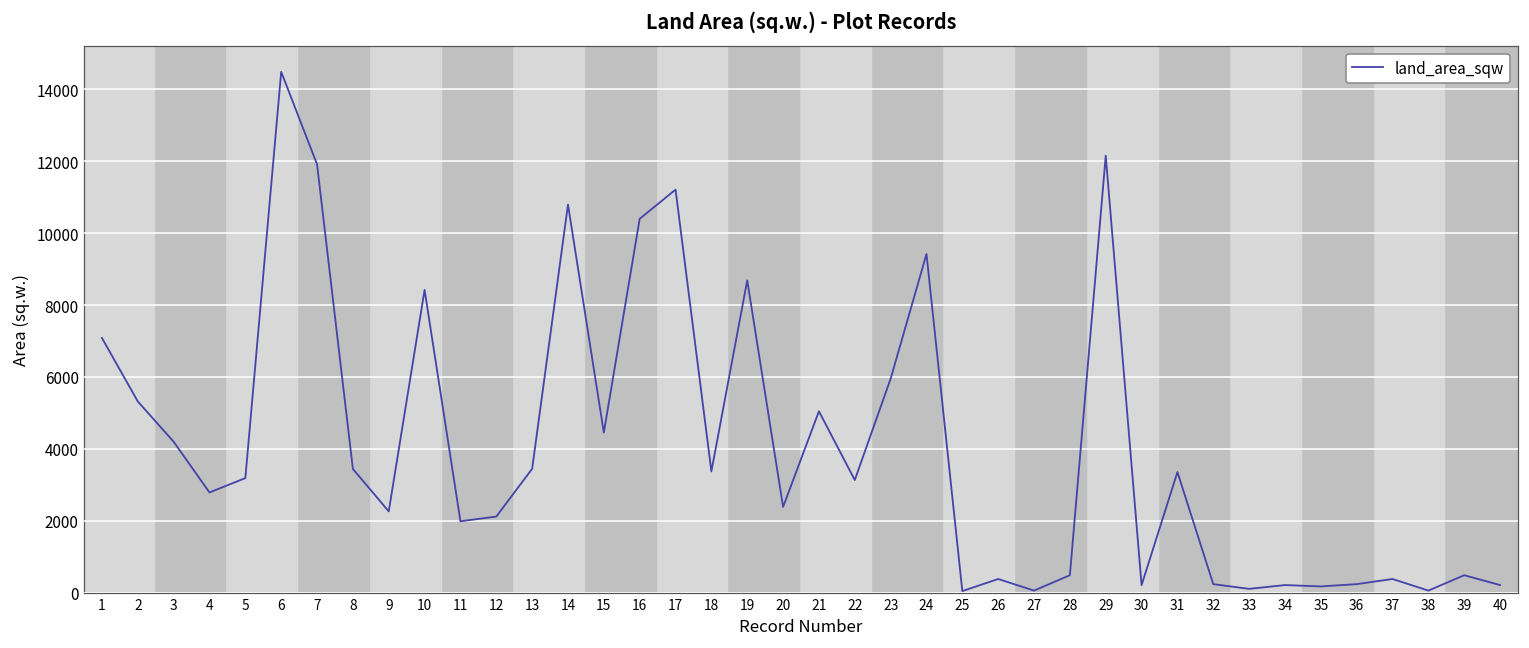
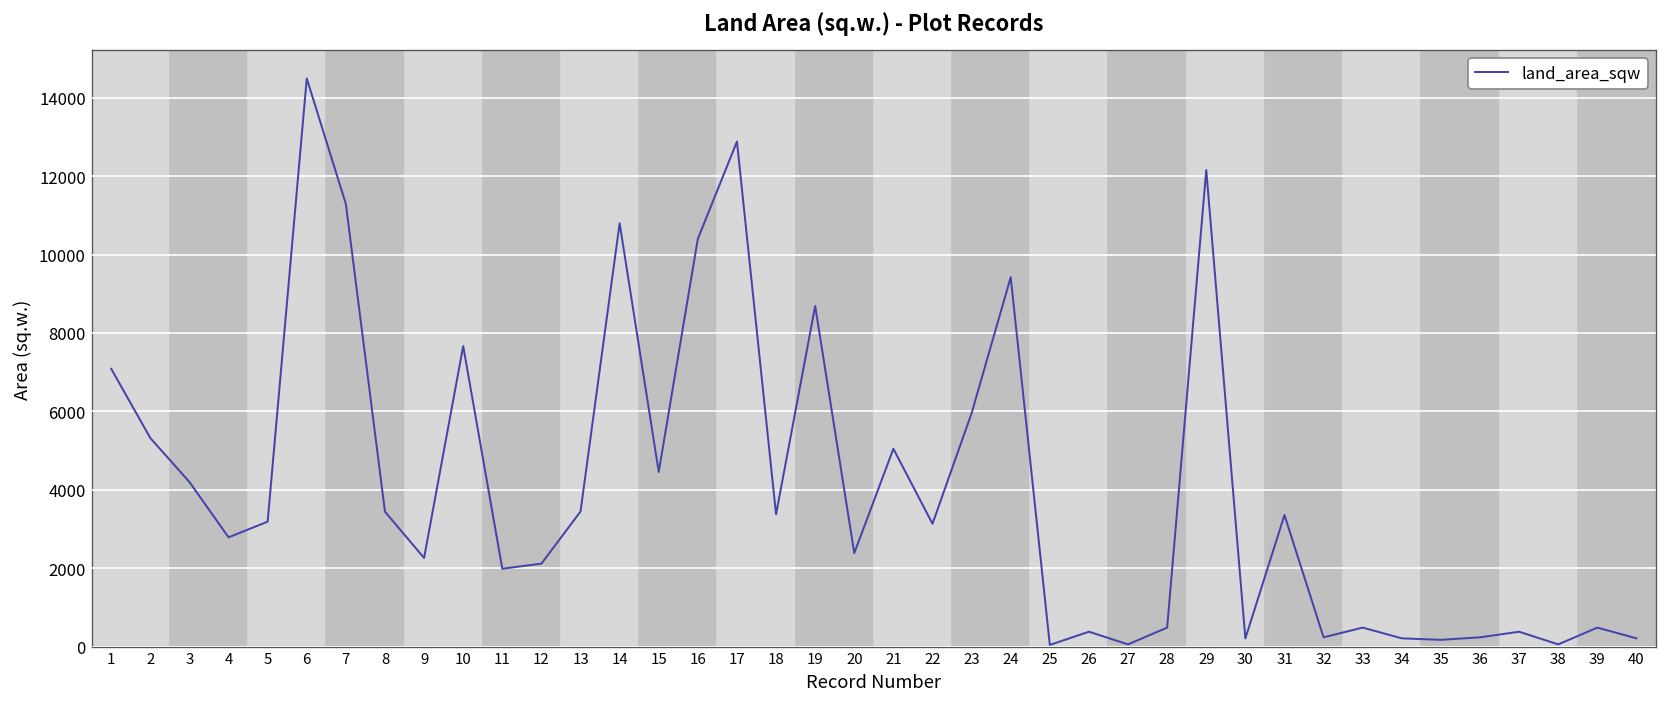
7: 11900 -> 11300
10: 8400 -> 7700
17: 11200 -> 12900
33: 100 -> 500
